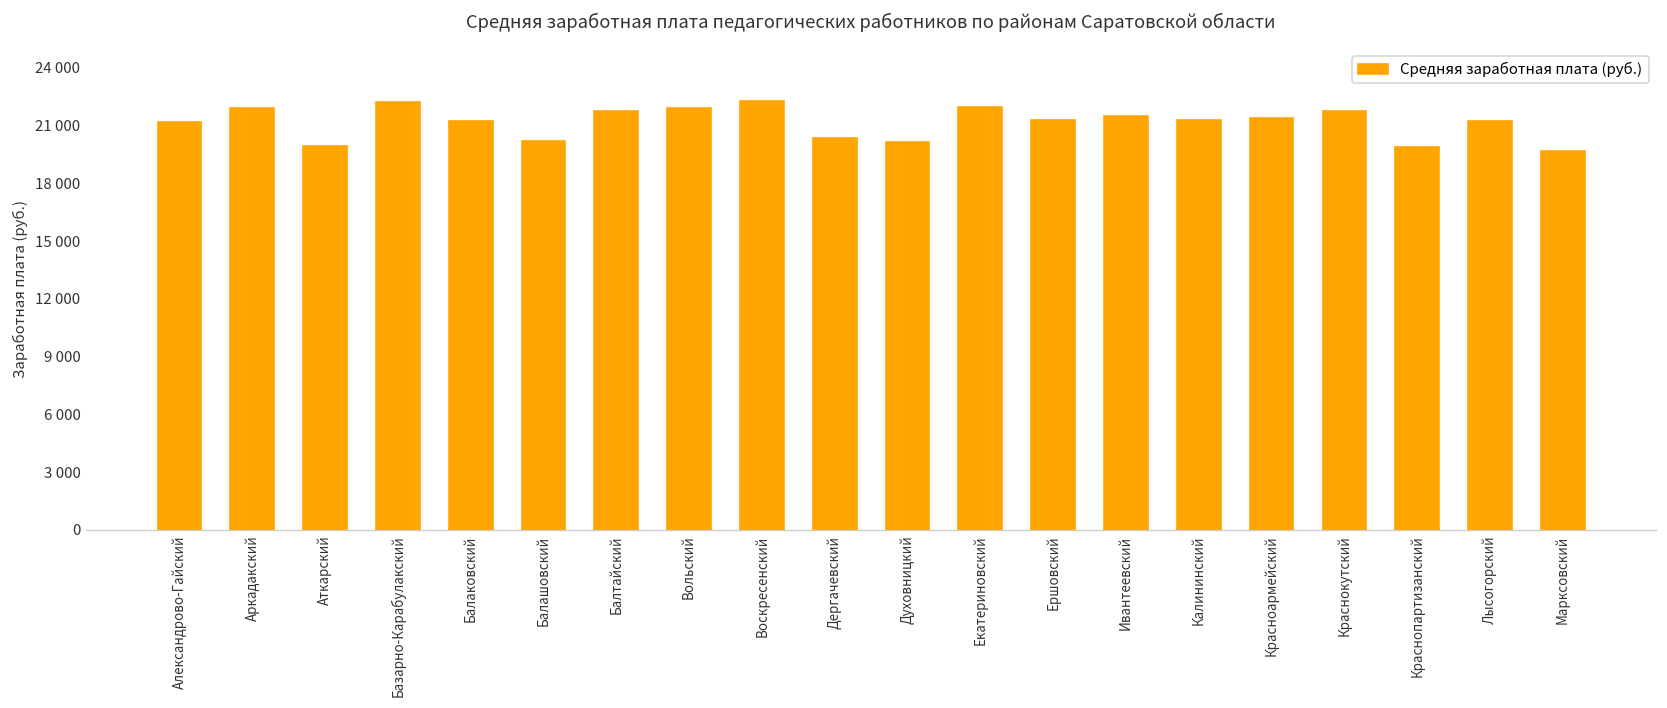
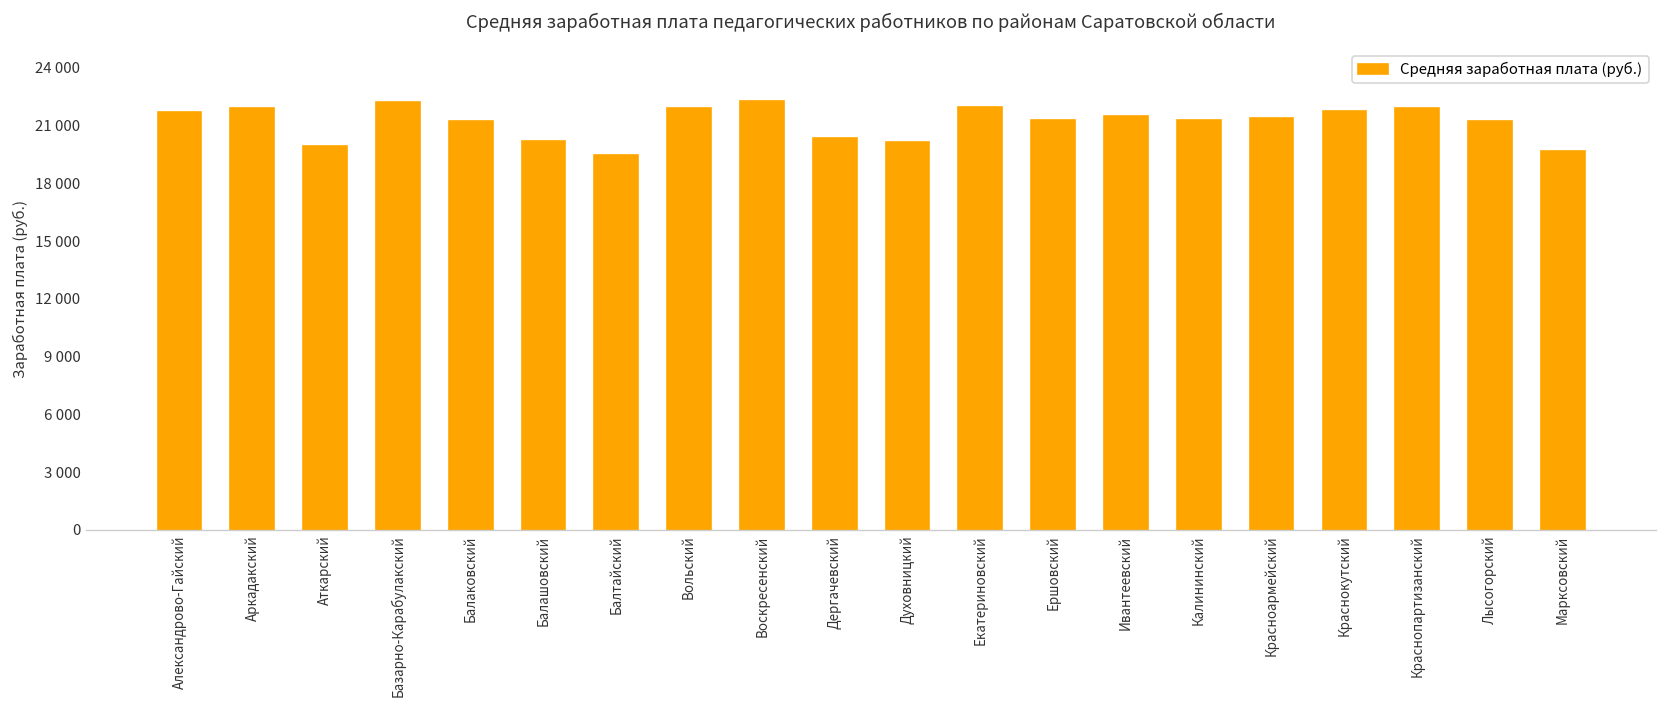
Александрово-Гайский: 21200 -> 21700
Балтайский: 21800 -> 19500
Краснопартизанский: 19900 -> 21900
